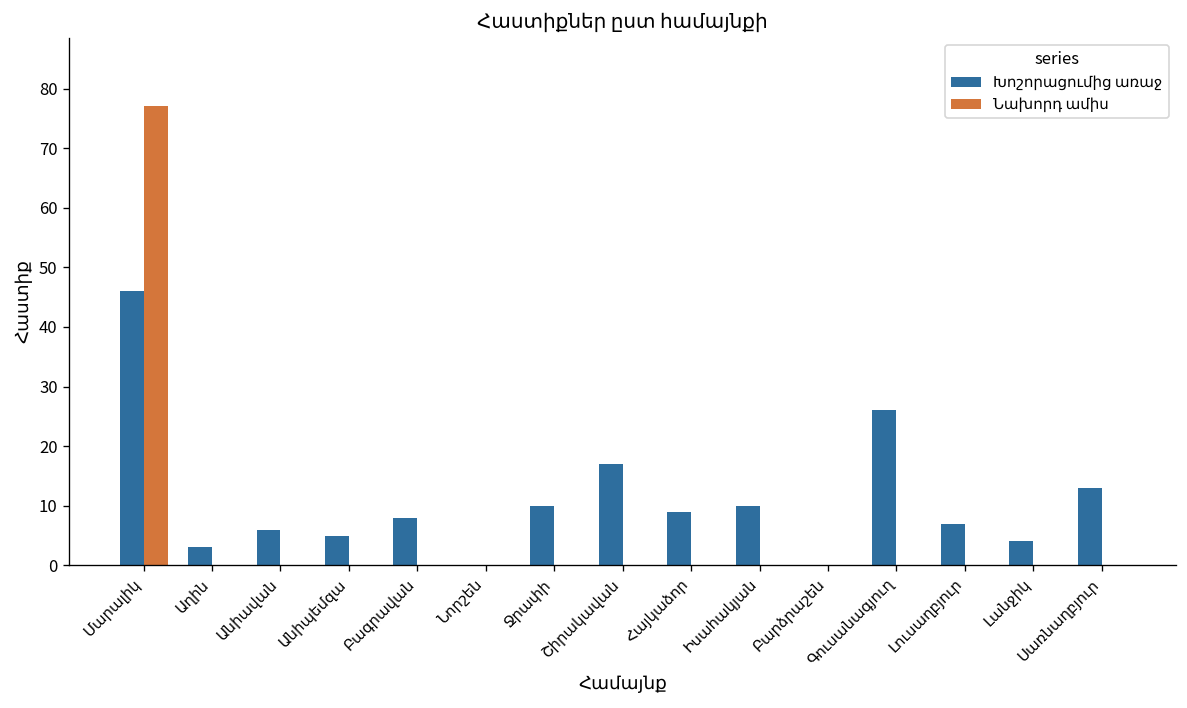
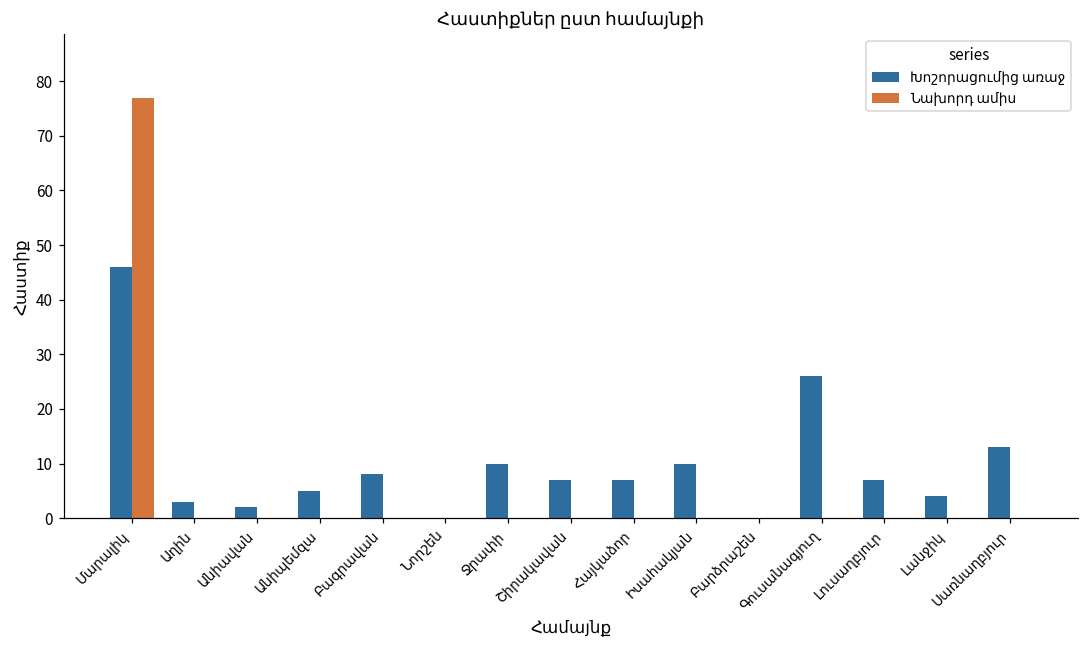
Խոշորացումից առաջ, Անիավան: 6 -> 2
Խոշորացումից առաջ, Շիրակավան: 17 -> 7
Խոշորացումից առաջ, Հայկաձոր: 9 -> 7
